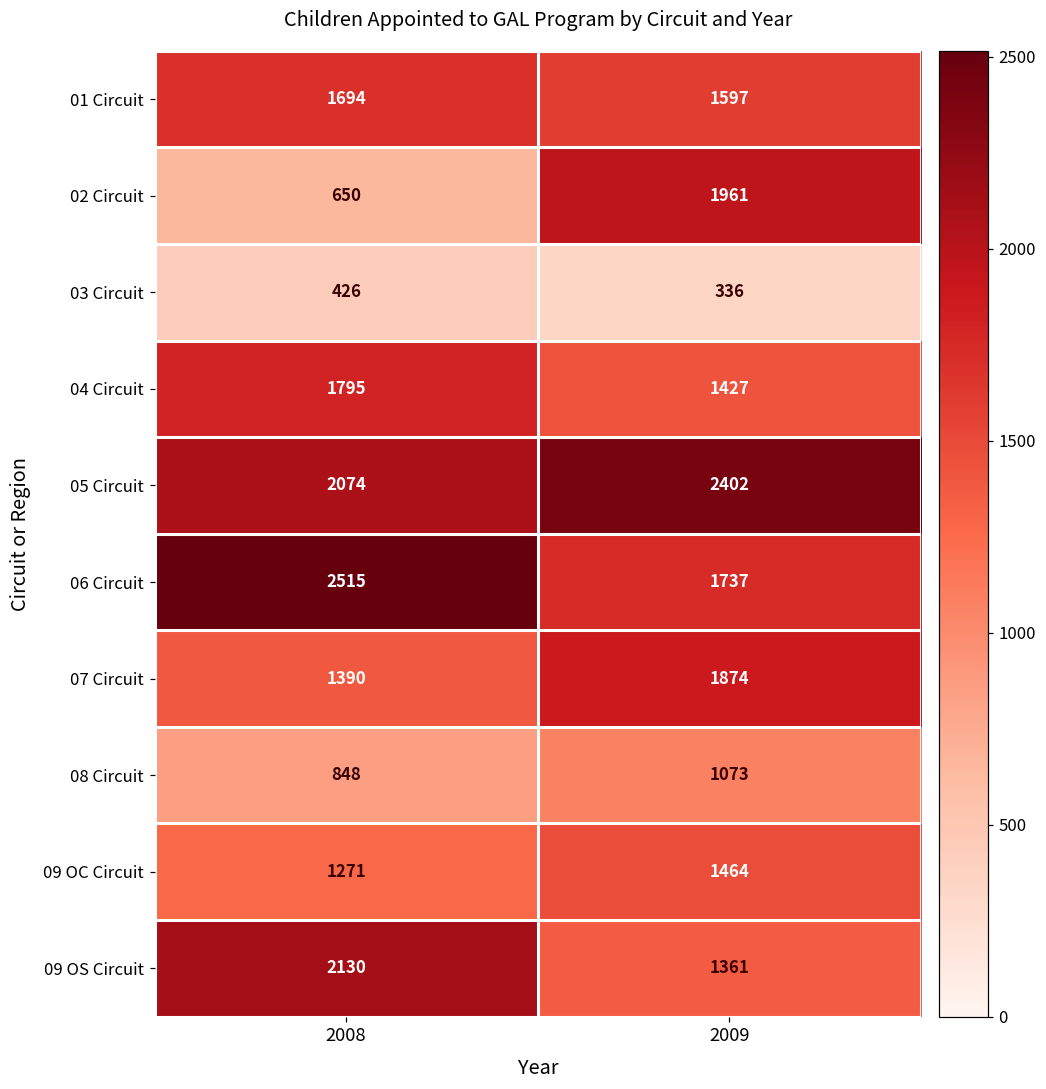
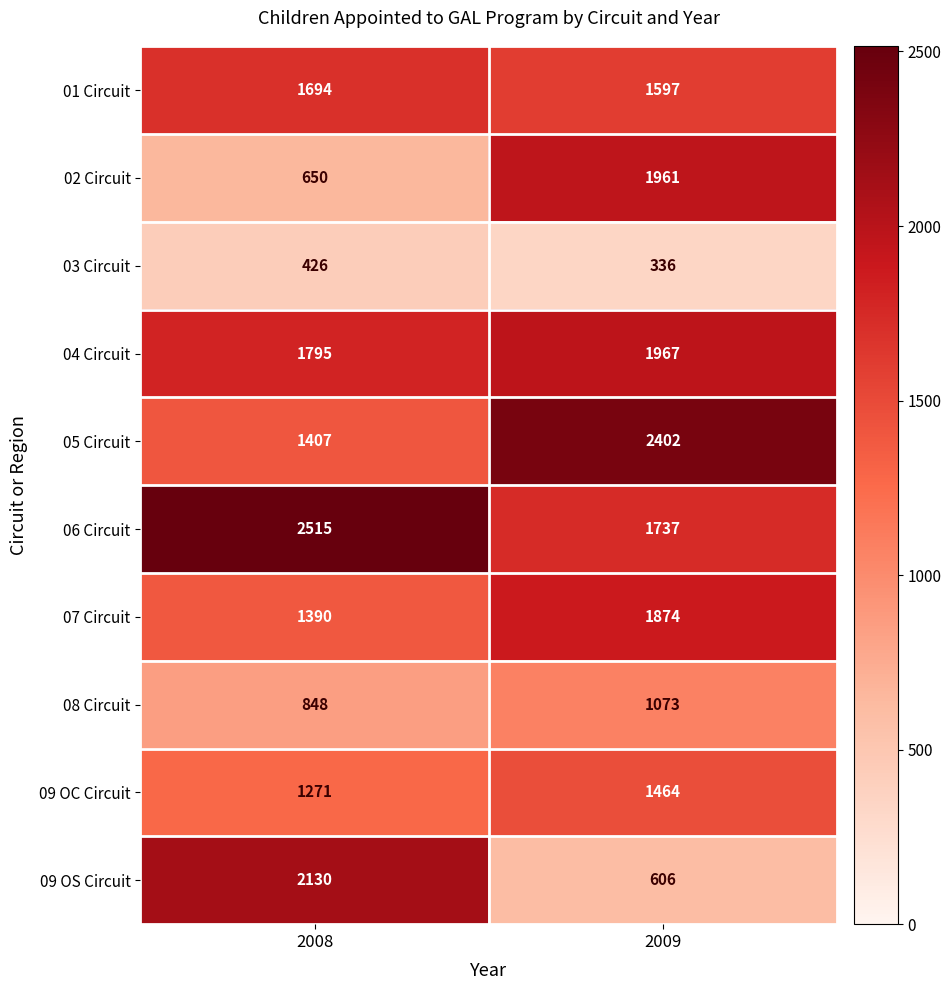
04 Circuit, 2009: 1427 -> 1967
05 Circuit, 2008: 2074 -> 1407
09 OS Circuit, 2009: 1361 -> 606
